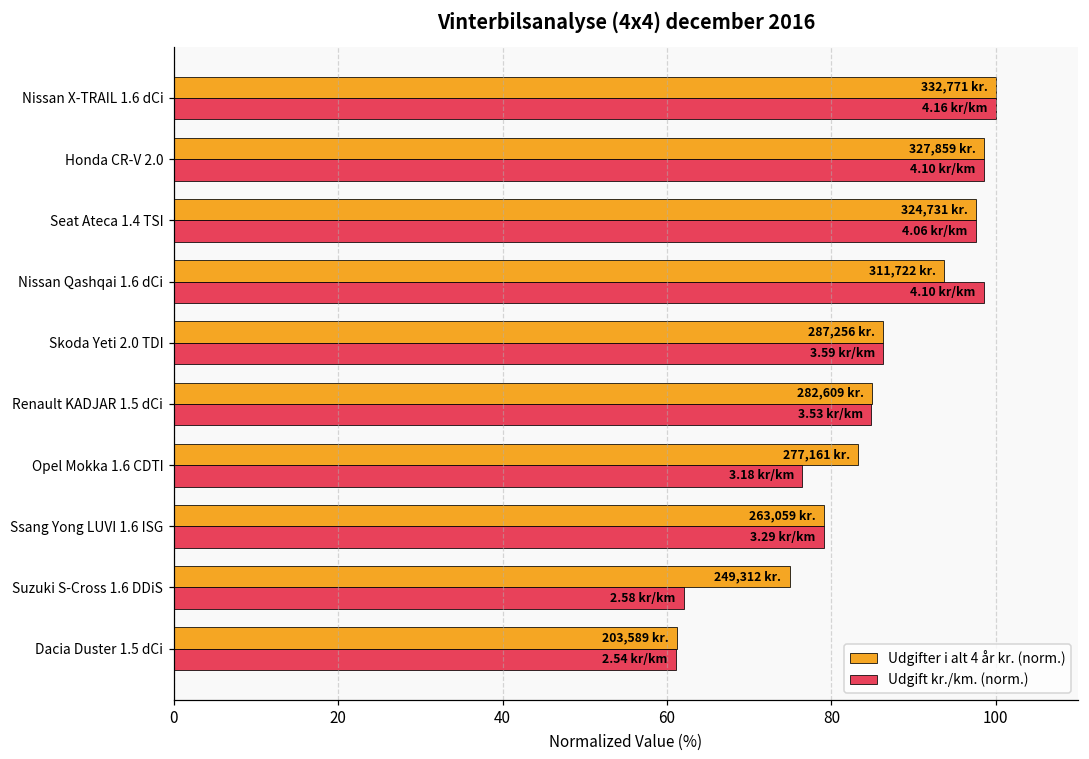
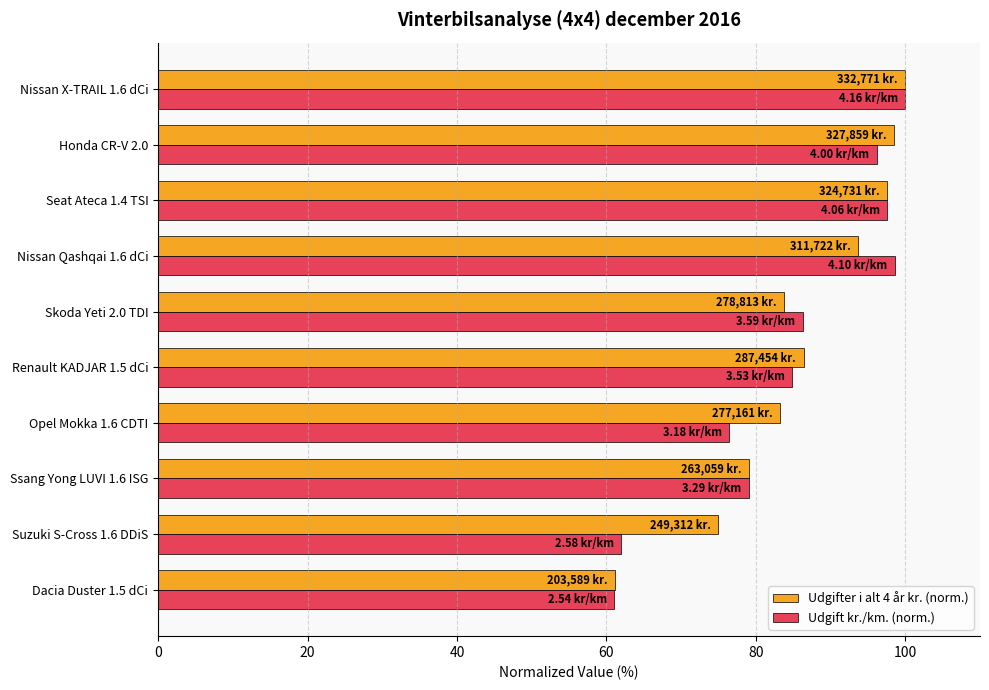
Udgift kr./km. (norm.), Honda CR-V 2.0: 4.10 -> 4.00
Udgifter i alt 4 år kr. (norm.), Skoda Yeti 2.0 TDI: 287,256 -> 278,813
Udgifter i alt 4 år kr. (norm.), Renault KADJAR 1.5 dCi: 282,609 -> 287,454
